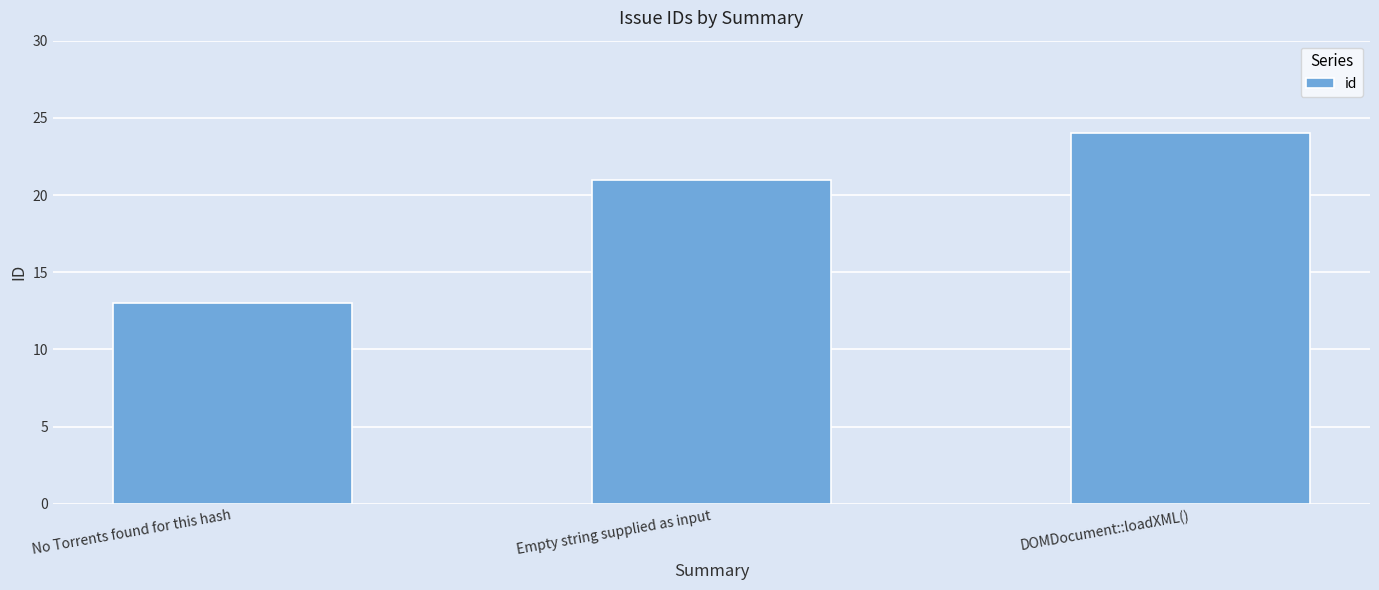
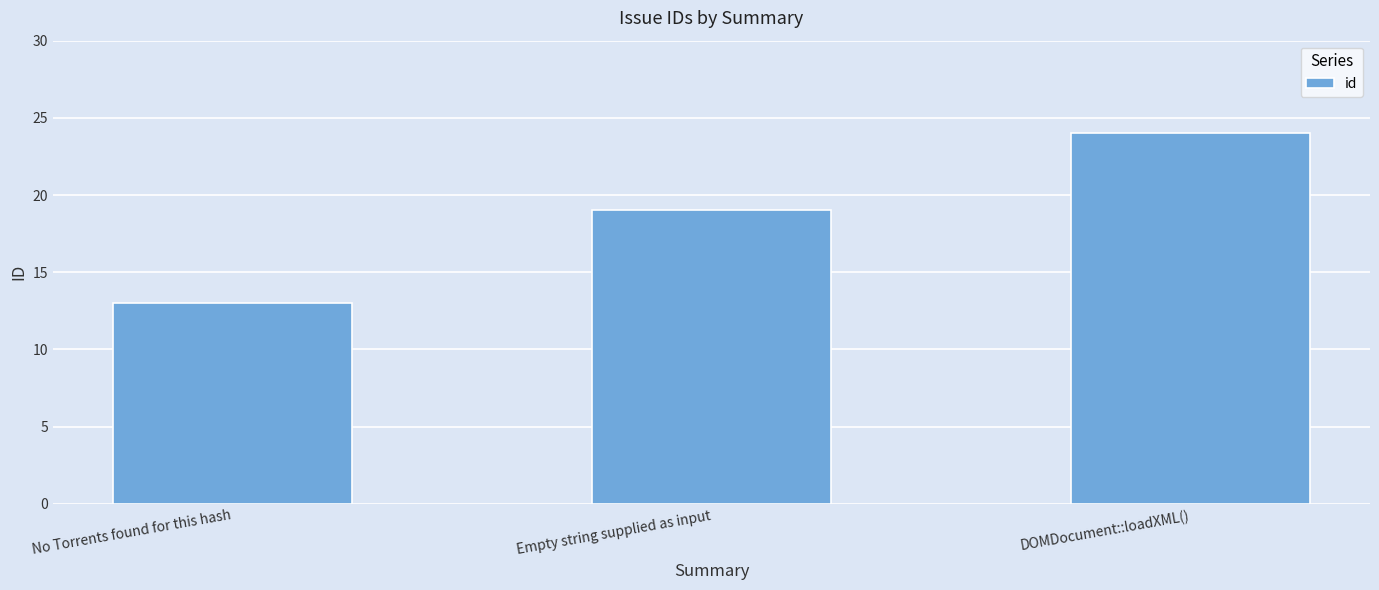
Empty string supplied as input: 21 -> 19
